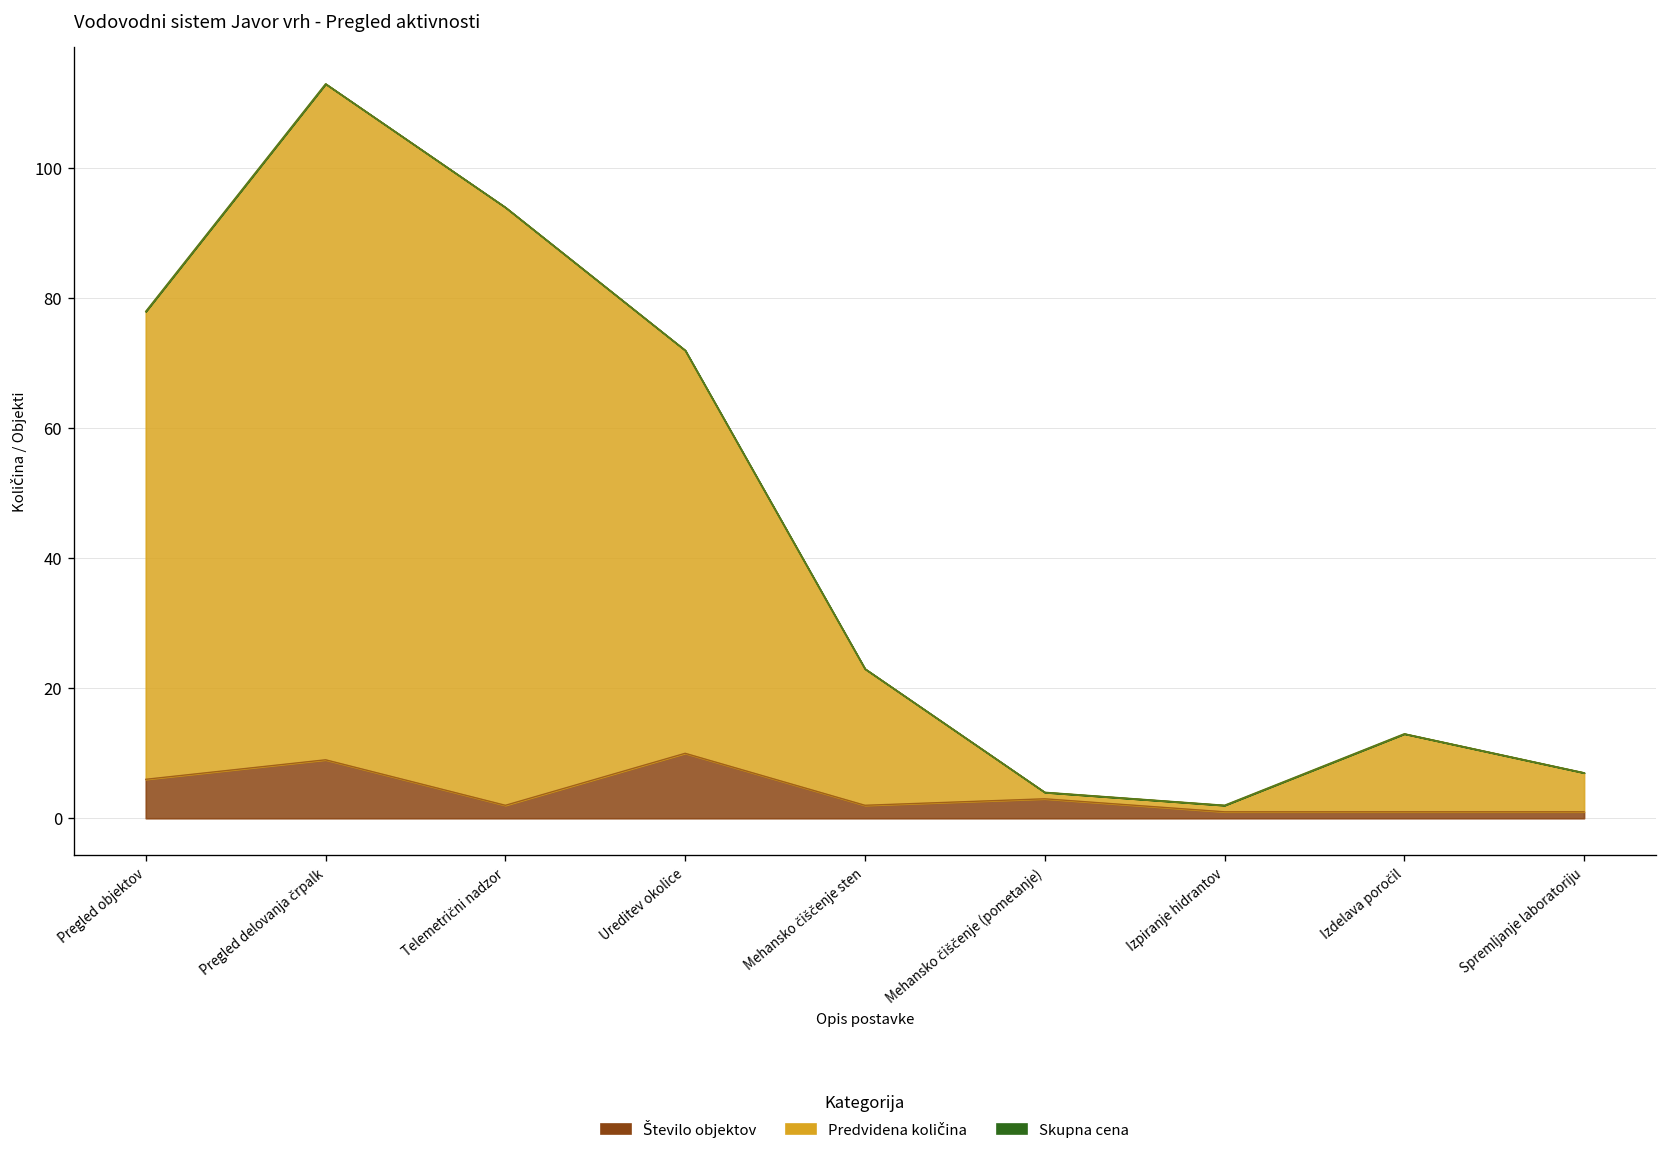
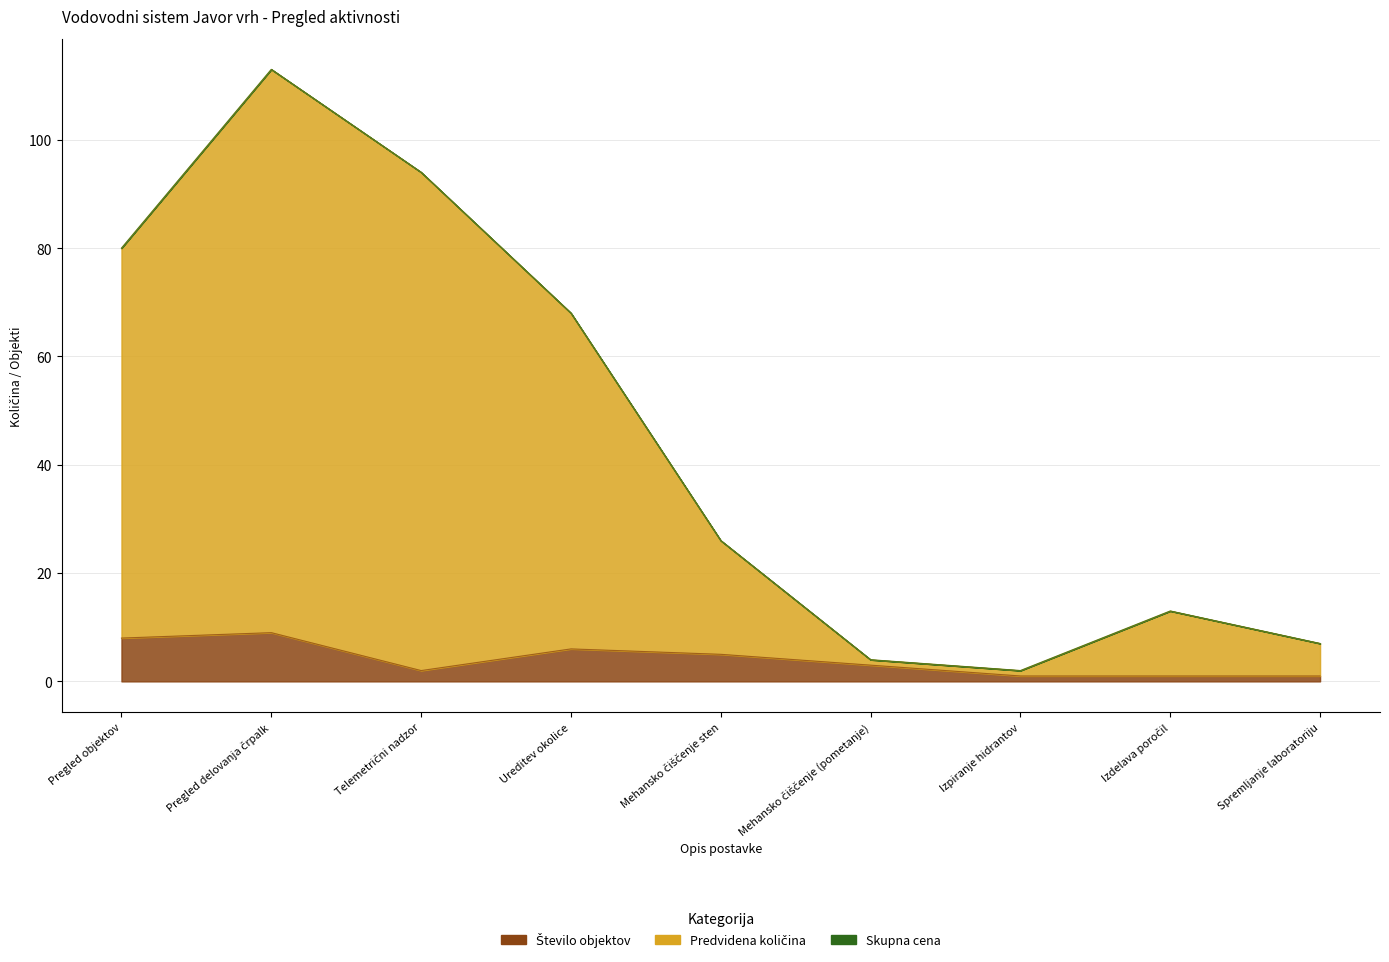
Število objektov, Pregled objektov: 6 -> 8
Število objektov, Ureditev okolice: 10 -> 6
Število objektov, Mehansko čiščenje sten: 2 -> 5
